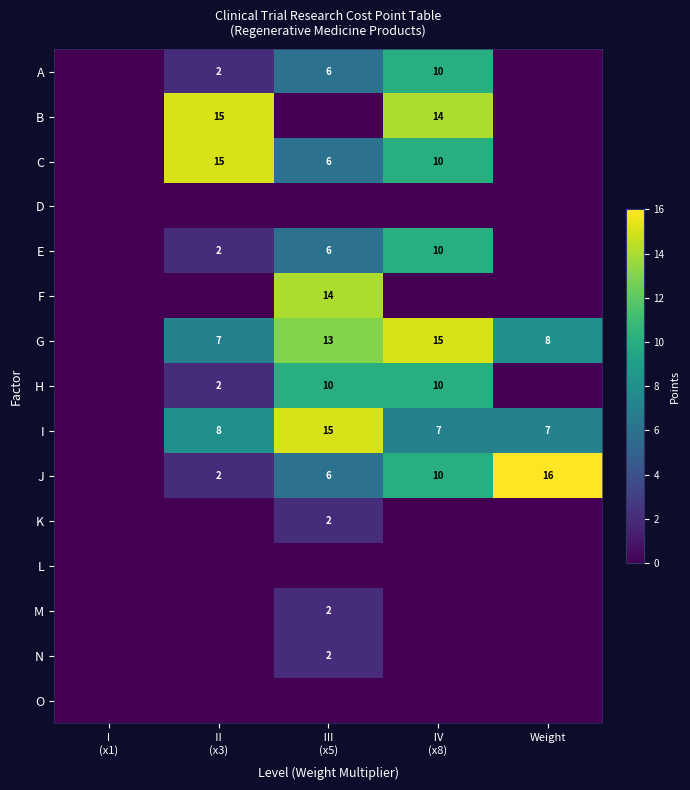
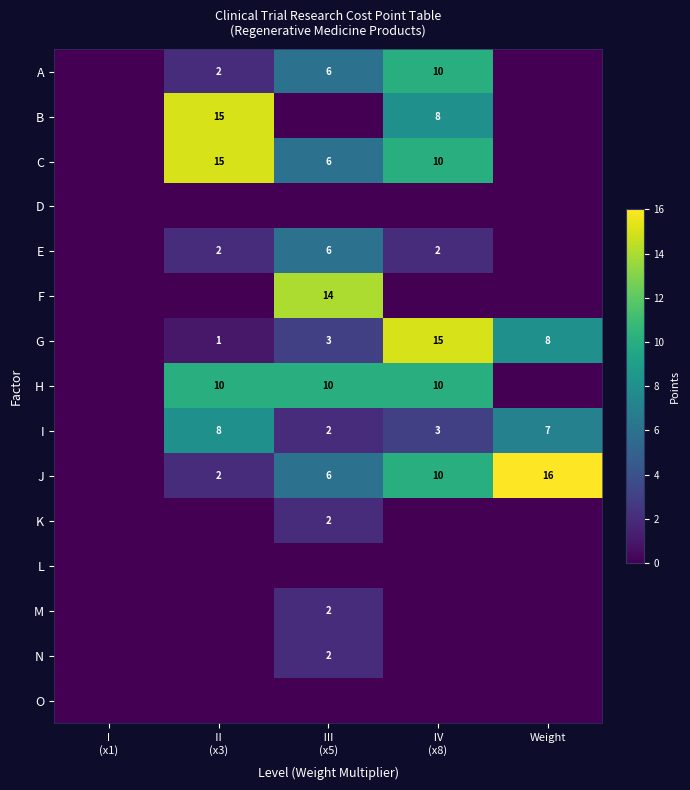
B, Ⅳ (x8): 14 -> 8
E, Ⅳ (x8): 10 -> 2
G, Ⅱ (x3): 7 -> 1
G, Ⅲ (x5): 13 -> 3
H, Ⅱ (x3): 2 -> 10
I, Ⅲ (x5): 15 -> 2
I, Ⅳ (x8): 7 -> 3
